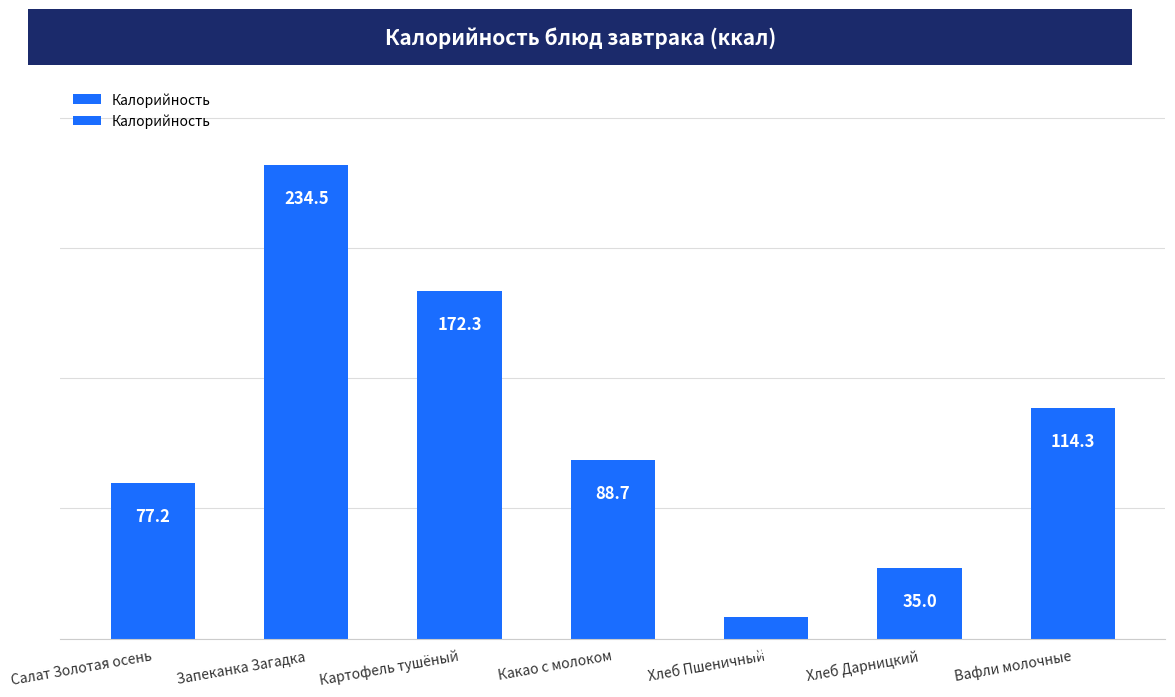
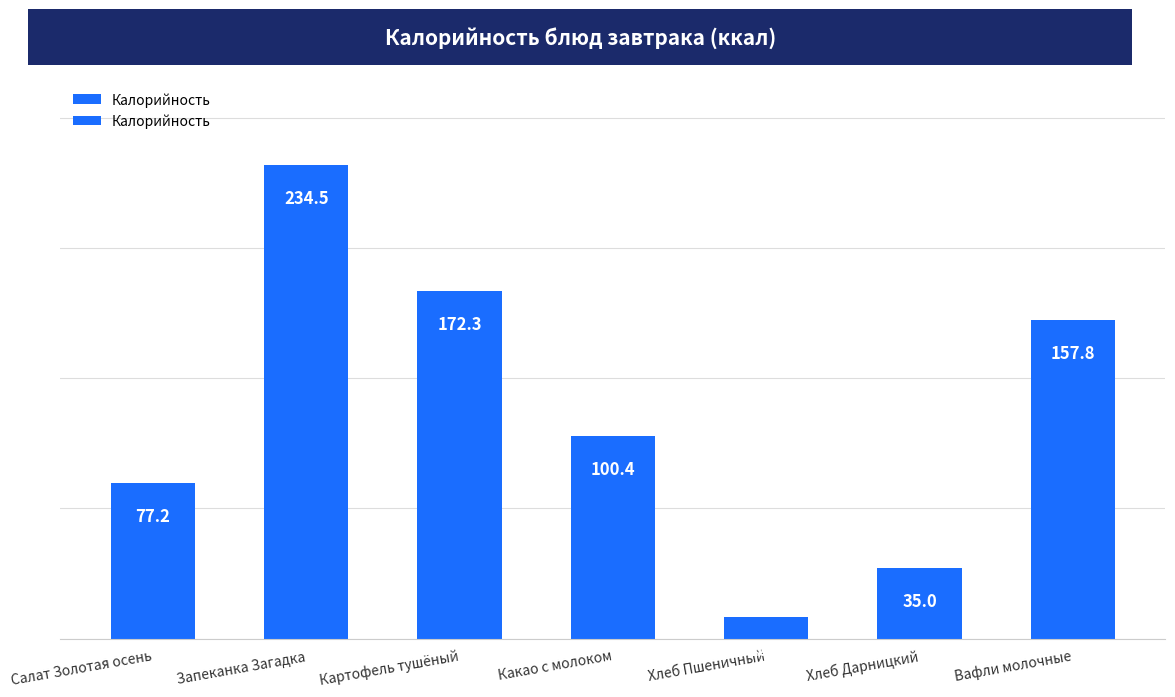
Какао с молоком: 88.7 -> 100.4
Вафли молочные: 114.3 -> 157.8
